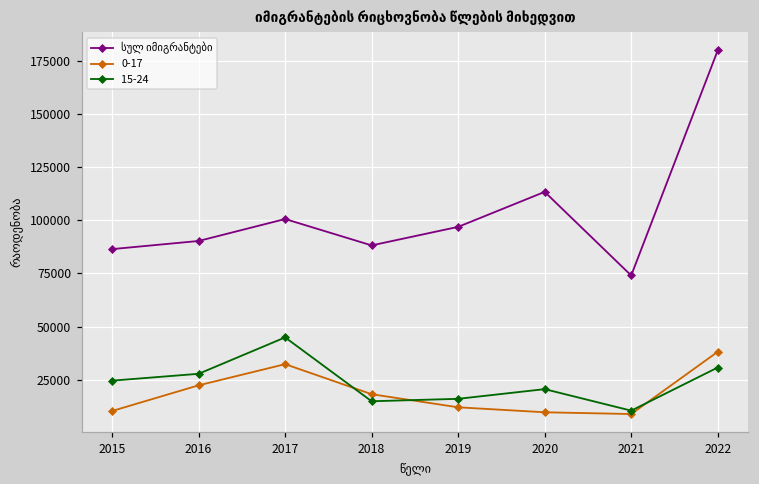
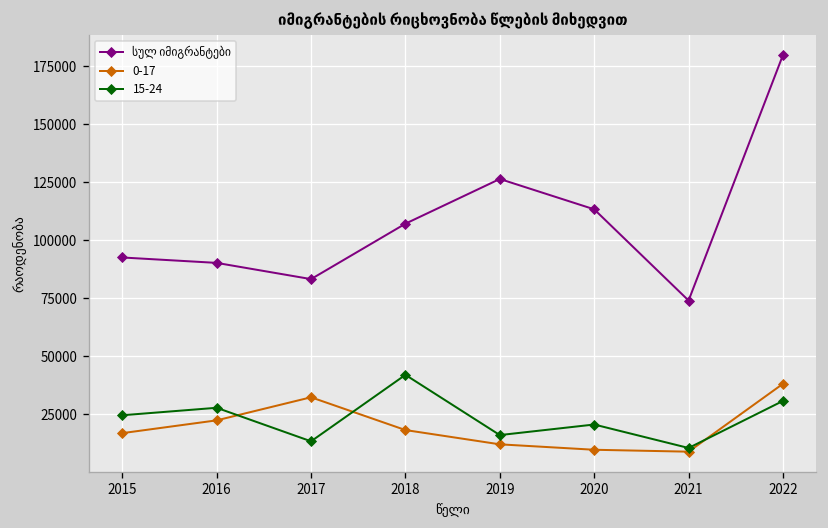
სულ იმიგრანტები, 2015: 86000 -> 93000
0-17, 2015: 10000 -> 17000
სულ იმიგრანტები, 2017: 101000 -> 83000
15-24, 2017: 45000 -> 13000
სულ იმიგრანტები, 2018: 88000 -> 107000
15-24, 2018: 15000 -> 42000
სულ იმიგრანტები, 2019: 97000 -> 126000
